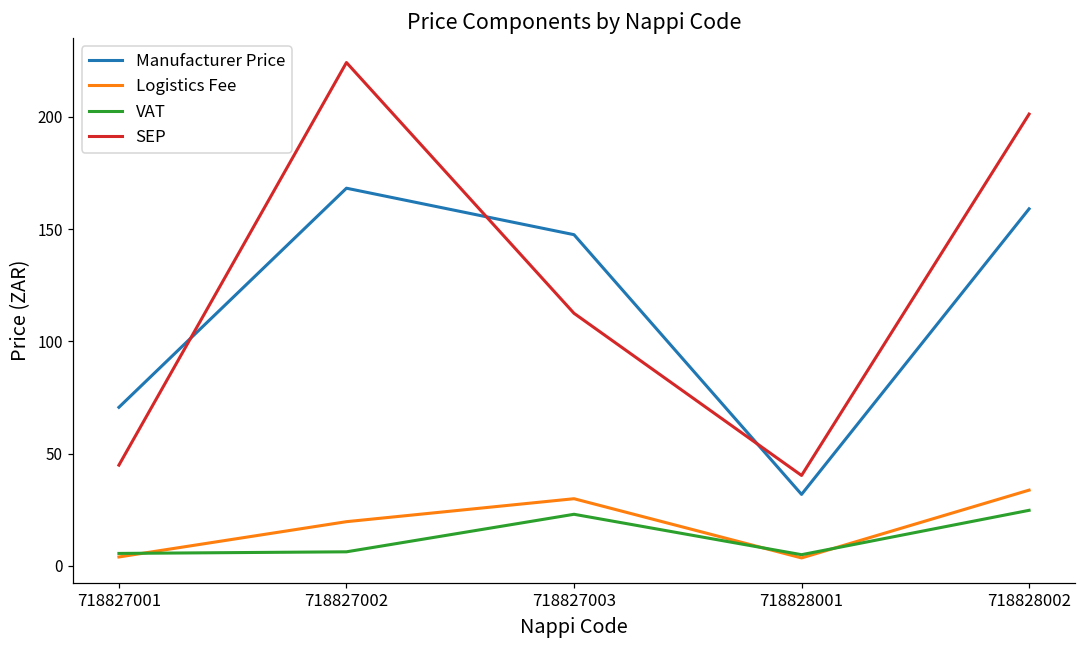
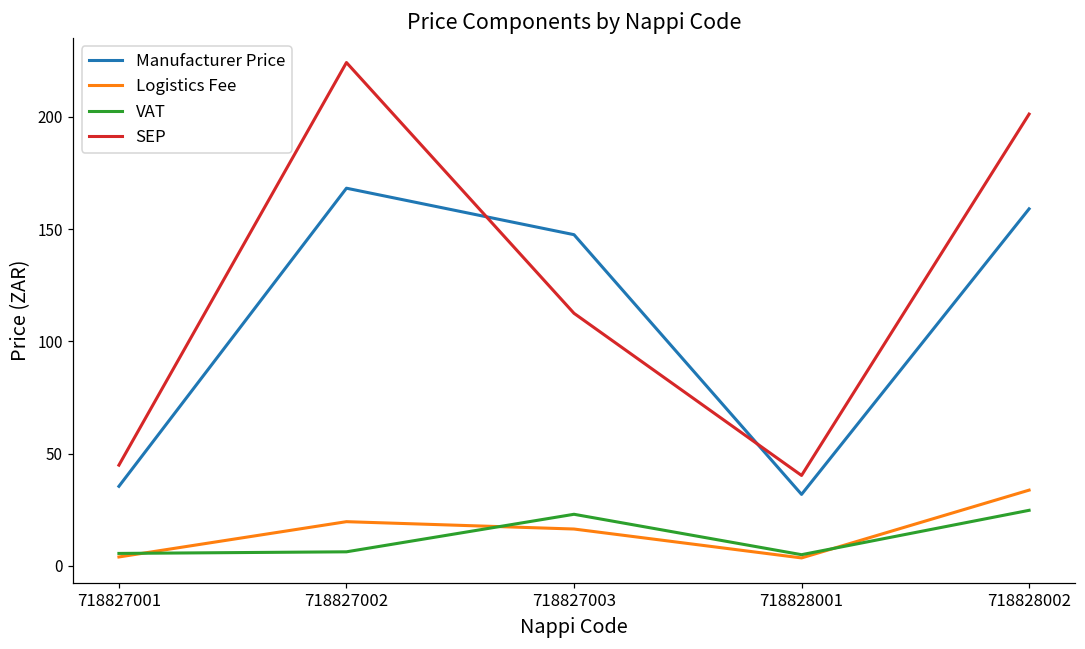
Manufacturer Price, 718827001: 71 -> 35
Logistics Fee, 718827003: 30 -> 16
